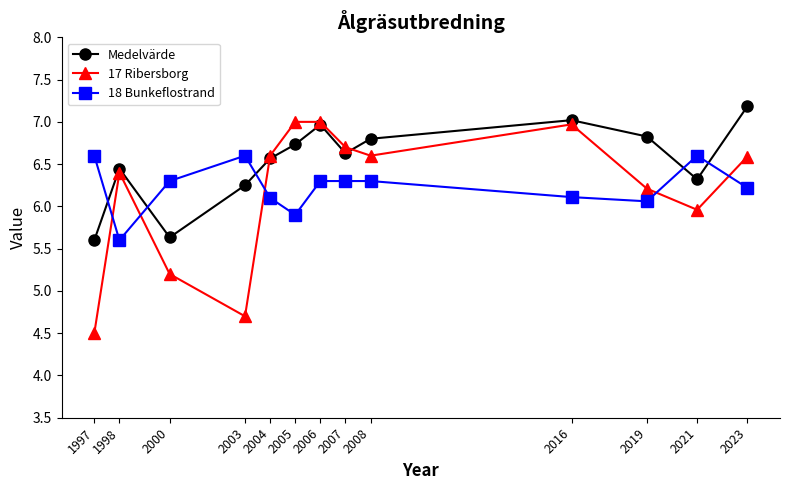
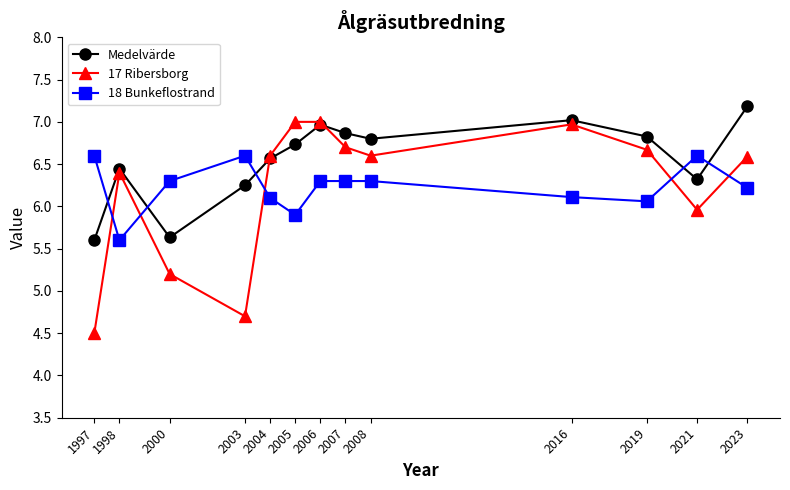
Medelvärde, 2007: 6.6 -> 6.9
17 Ribersborg, 2019: 6.2 -> 6.7
